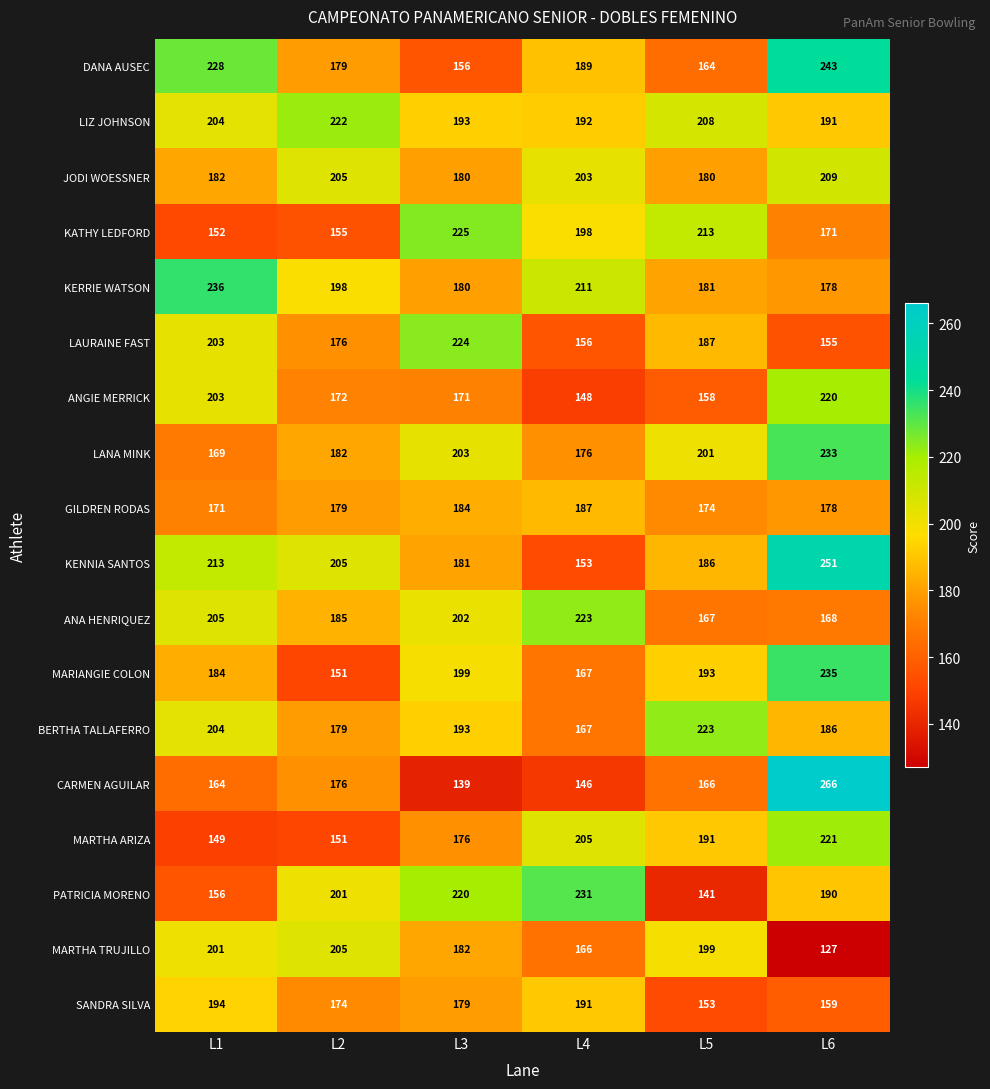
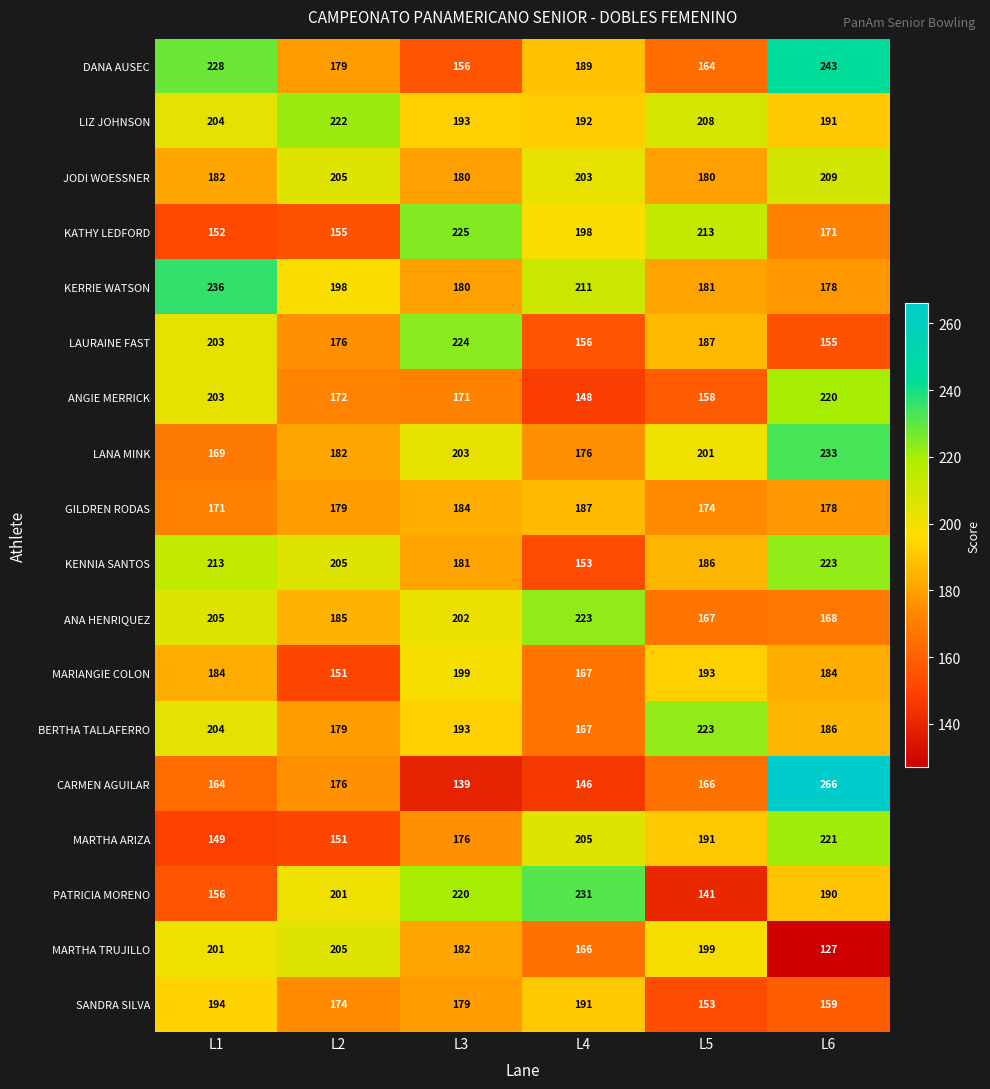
KENNIA SANTOS, L6: 251 -> 223
MARIANGIE COLON, L6: 235 -> 184
